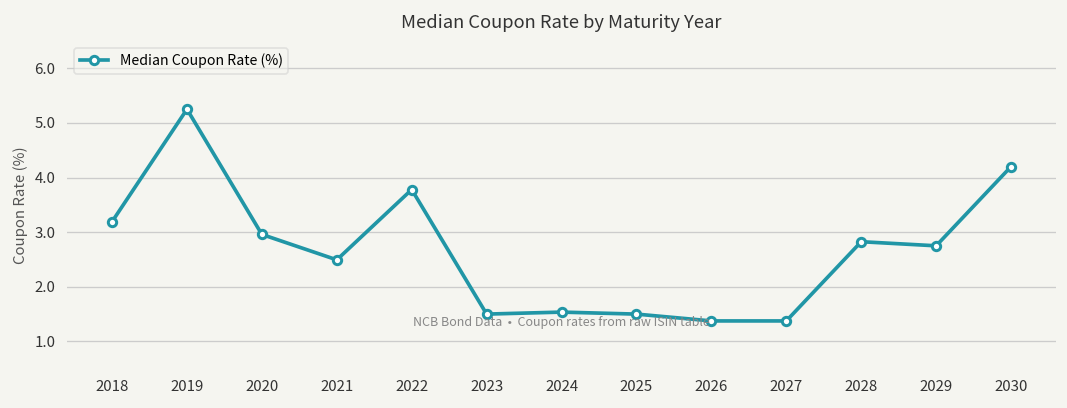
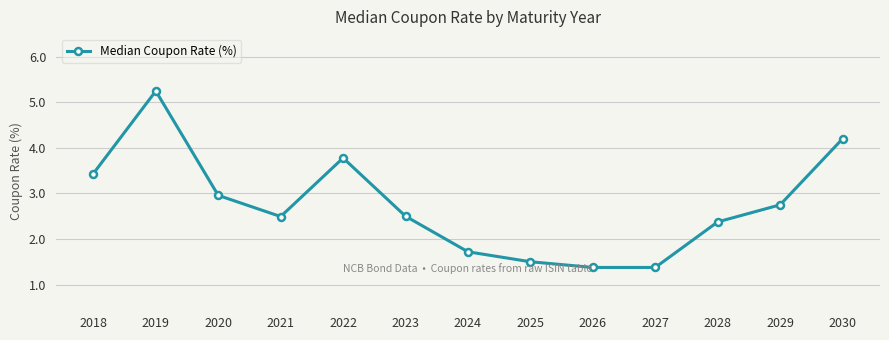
2018: 3.2 -> 3.4
2023: 1.5 -> 2.5
2024: 1.5 -> 1.7
2028: 2.8 -> 2.4
